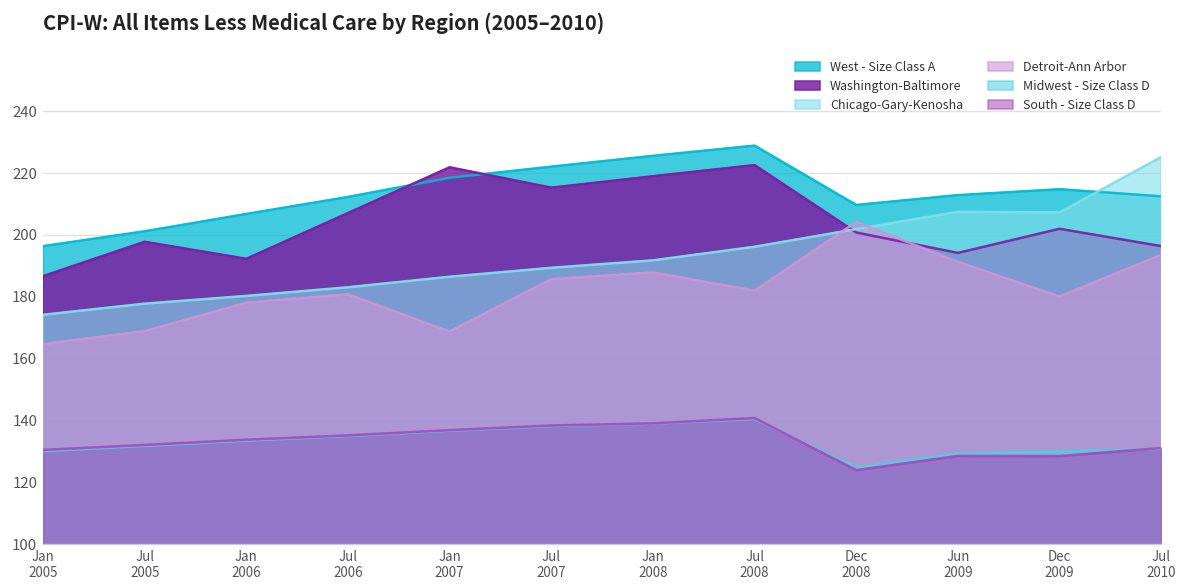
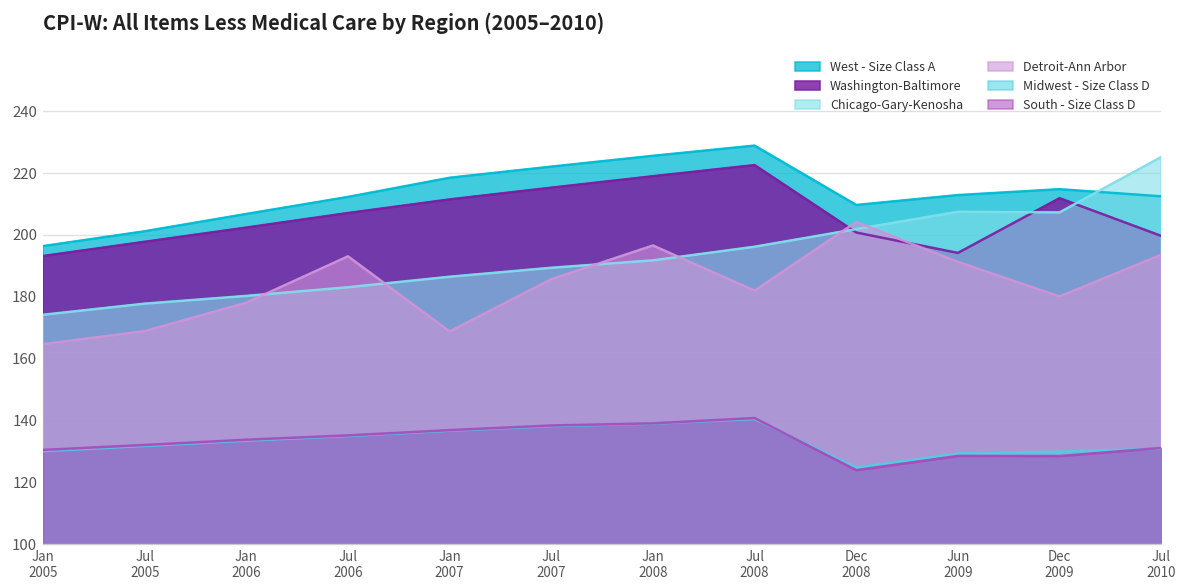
Washington-Baltimore, Jan 2005: 187 -> 193
Washington-Baltimore, Jan 2006: 192 -> 202
Detroit-Ann Arbor, Jul 2006: 181 -> 193
Washington-Baltimore, Jan 2007: 222 -> 212
Detroit-Ann Arbor, Jan 2008: 188 -> 197
Washington-Baltimore, Dec 2009: 202 -> 212
Washington-Baltimore, Jul 2010: 196 -> 200
